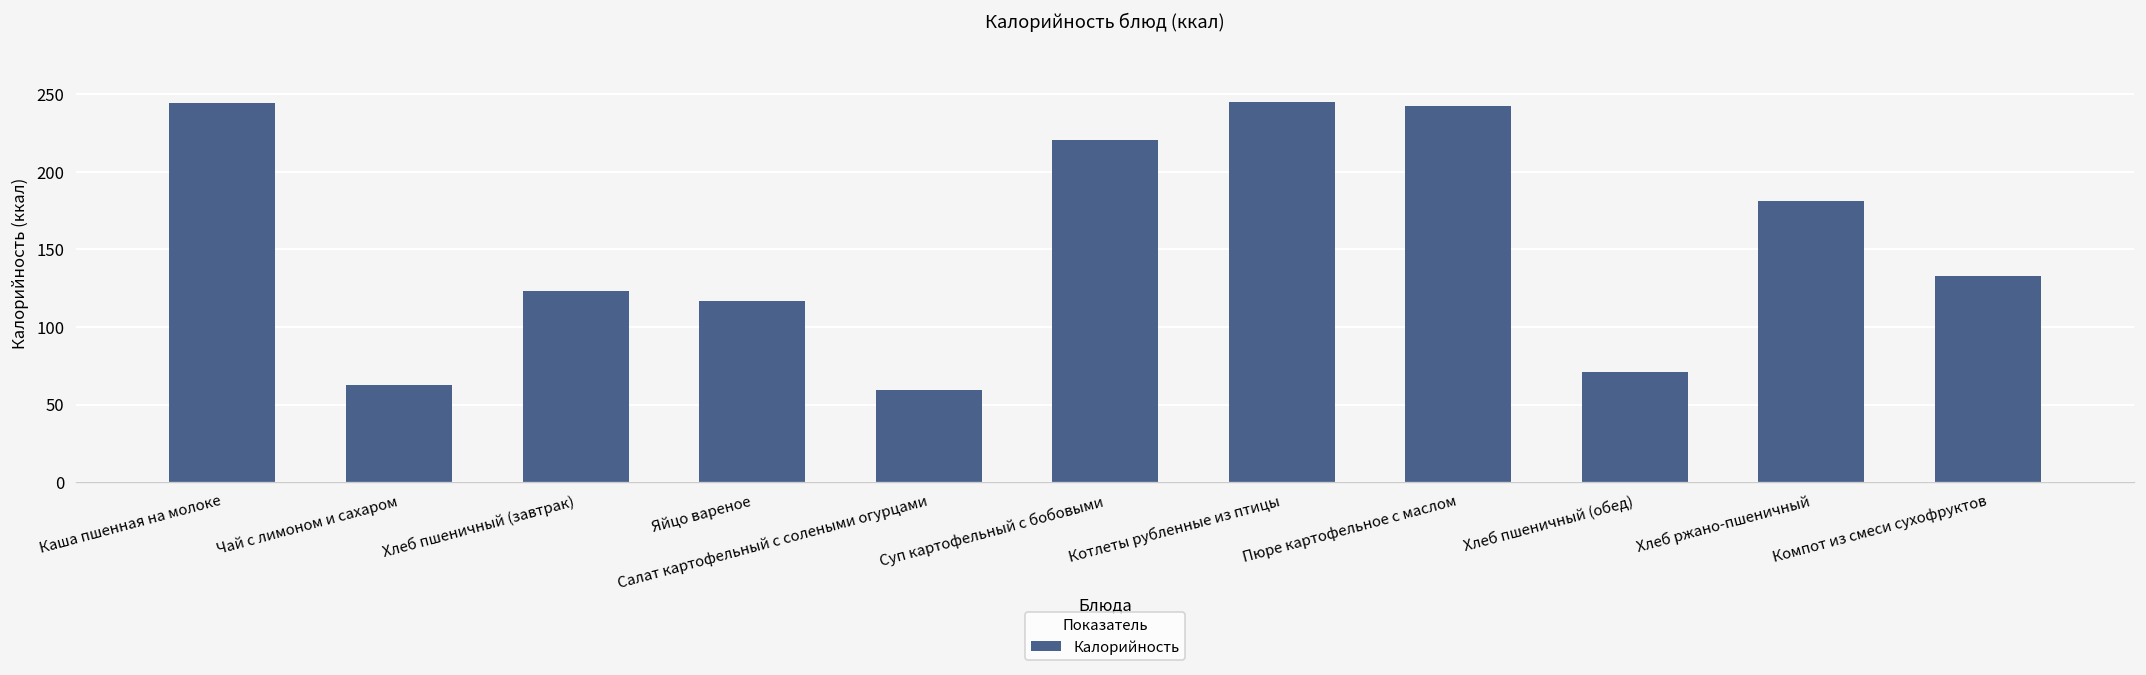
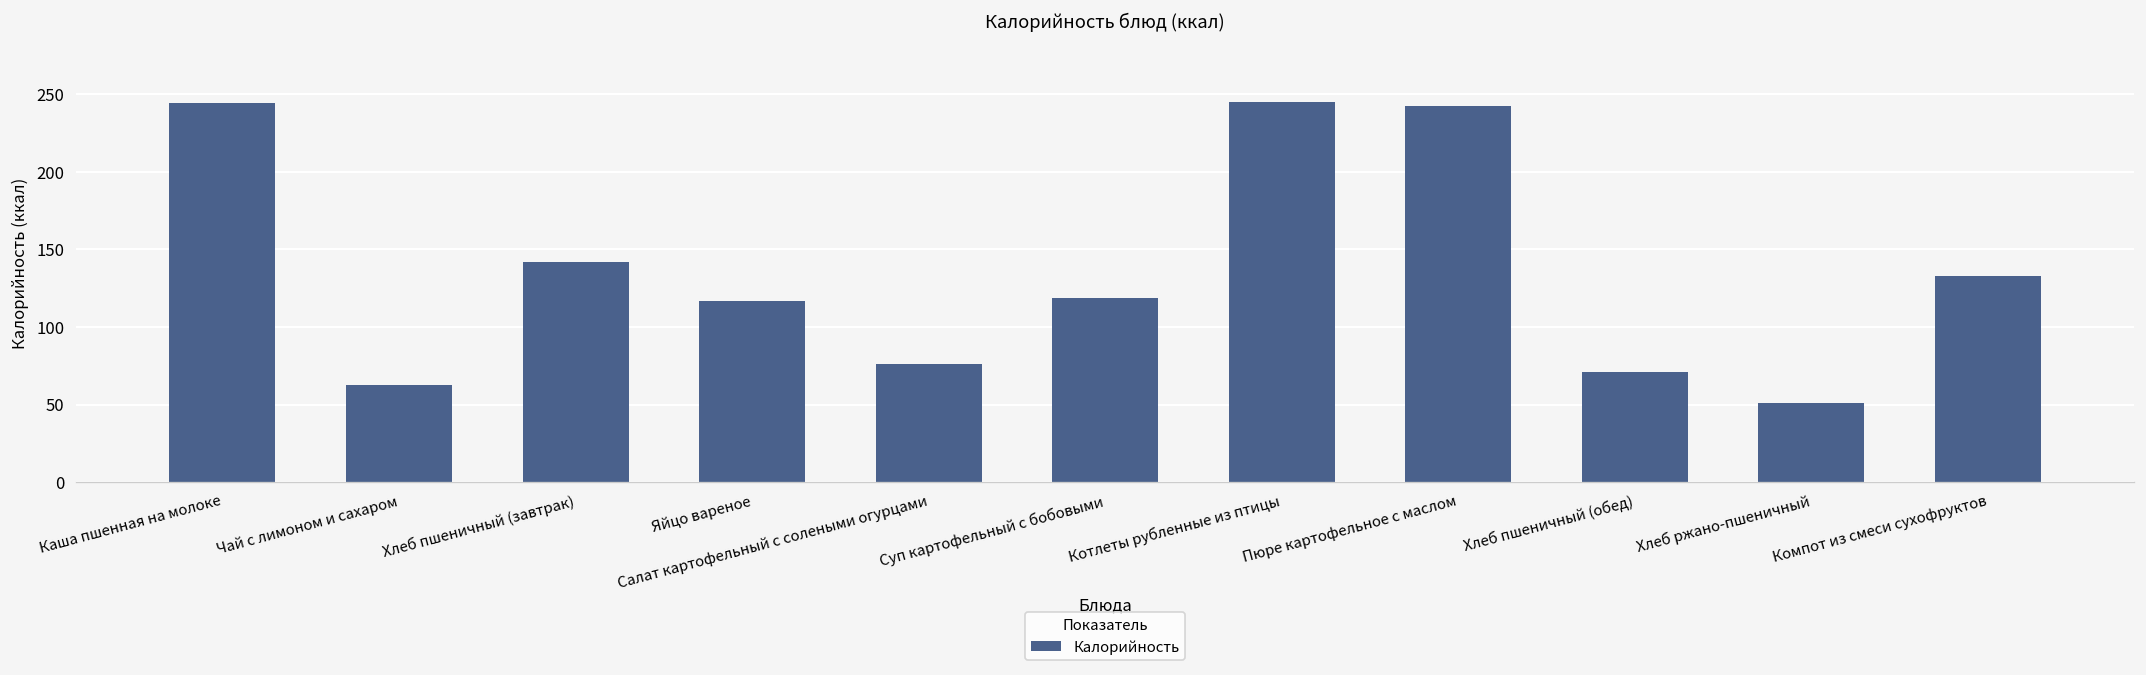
Хлеб пшеничный (завтрак): 123 -> 142
Салат картофельный с солеными огурцами: 60 -> 76
Суп картофельный с бобовыми: 220 -> 118
Хлеб ржано-пшеничный: 181 -> 51
